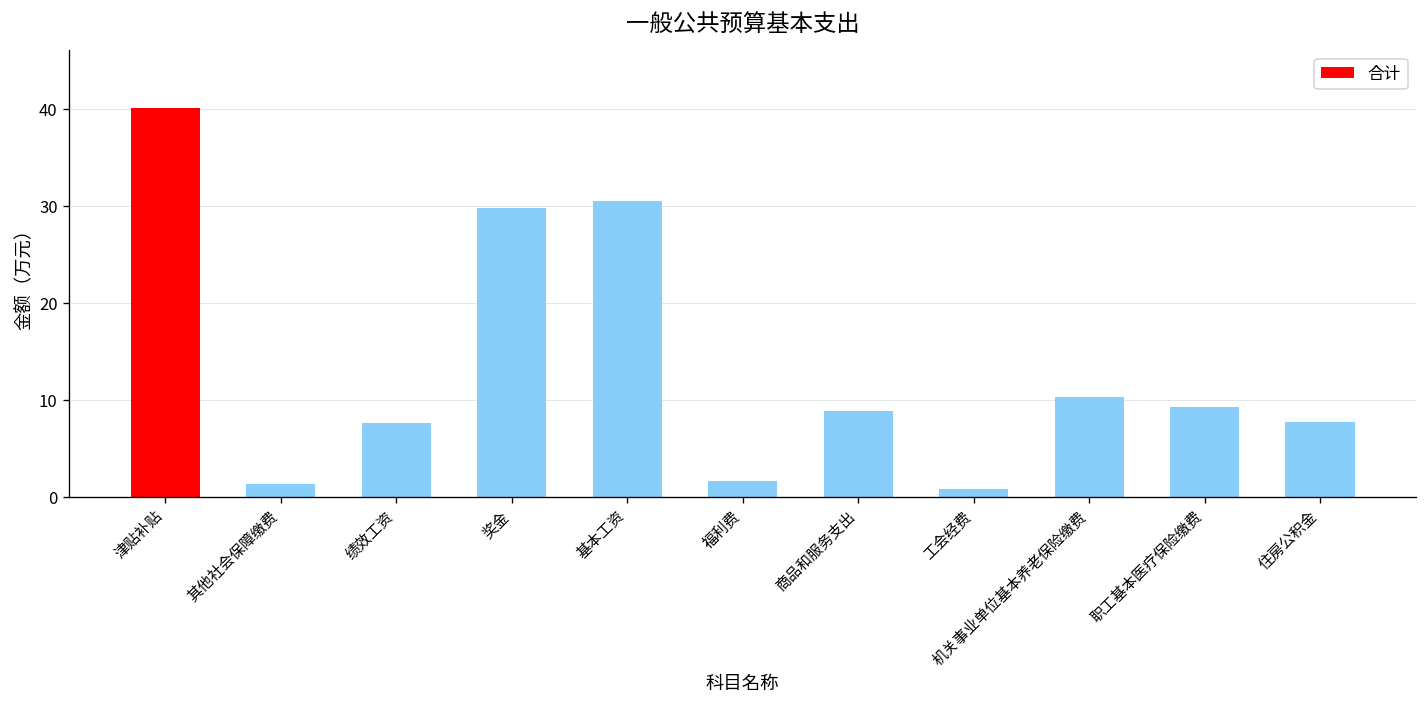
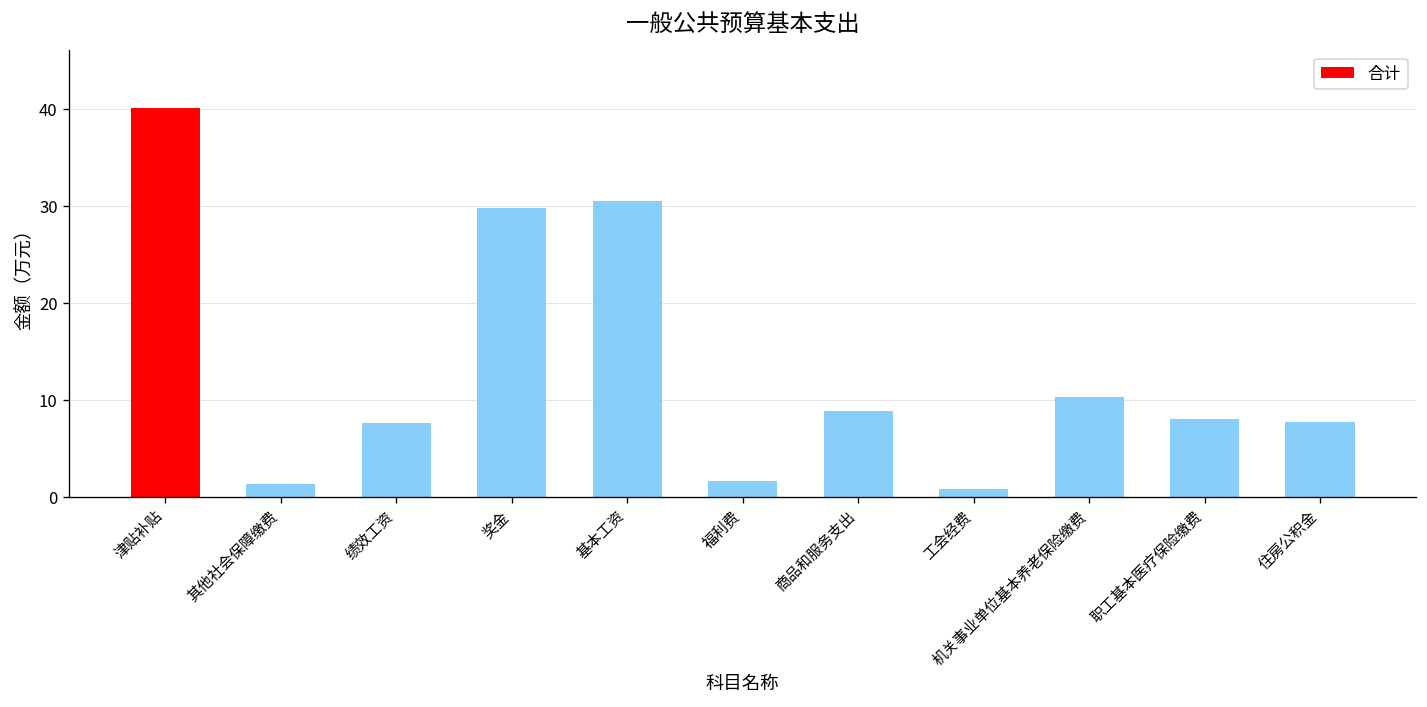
职工基本医疗保险缴费: 9 -> 8
